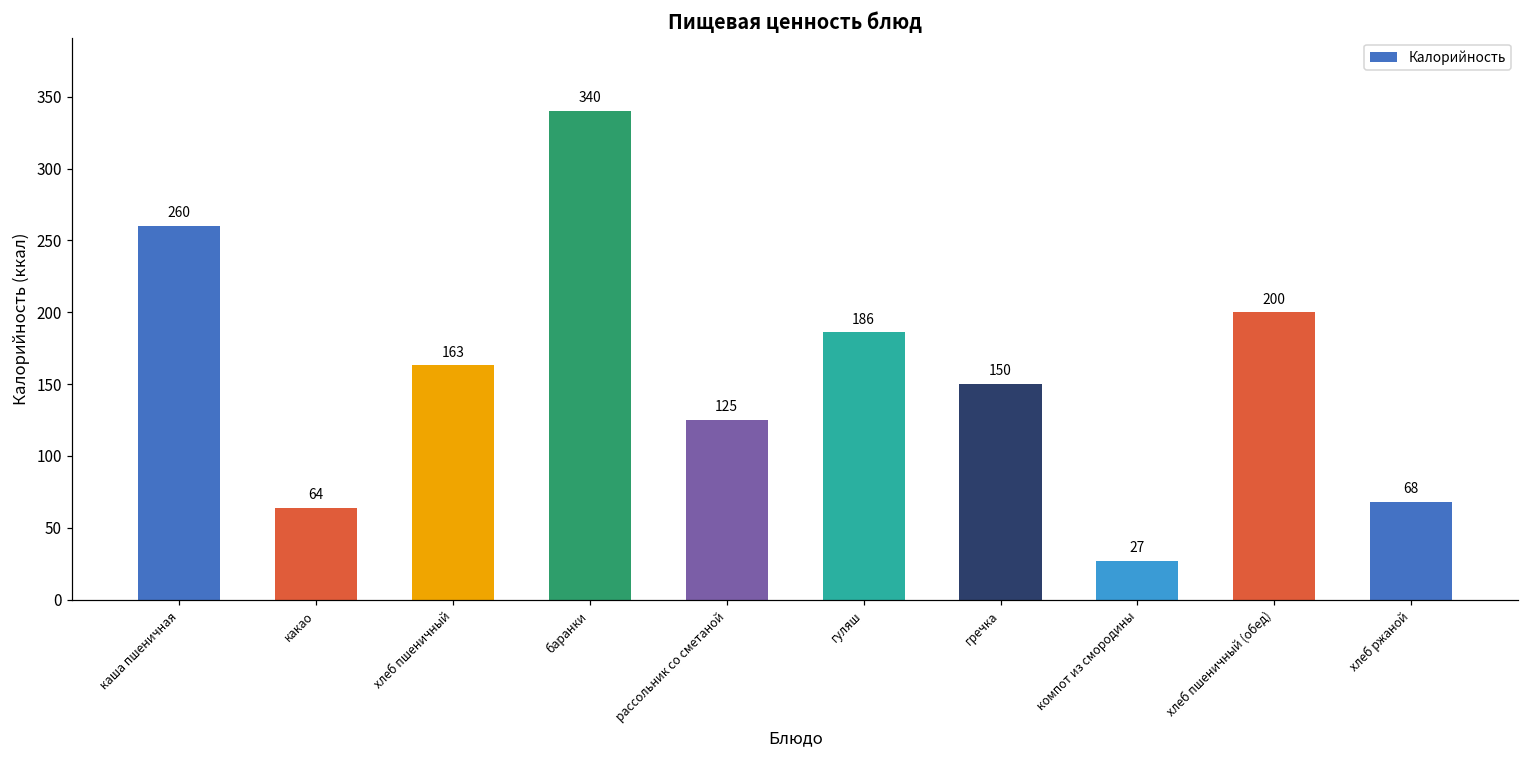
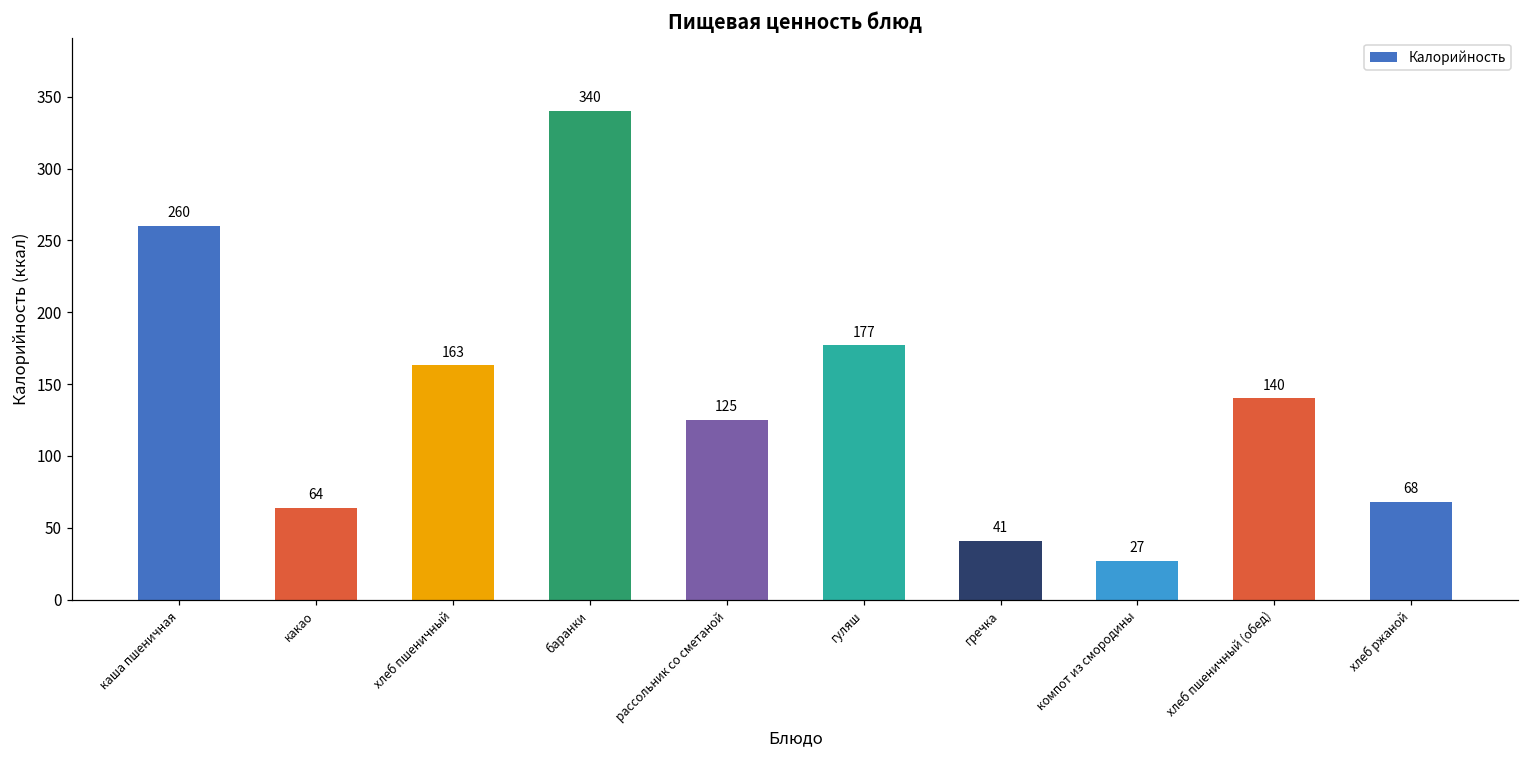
гуляш: 186 -> 177
гречка: 150 -> 41
хлеб пшеничный (обед): 200 -> 140
